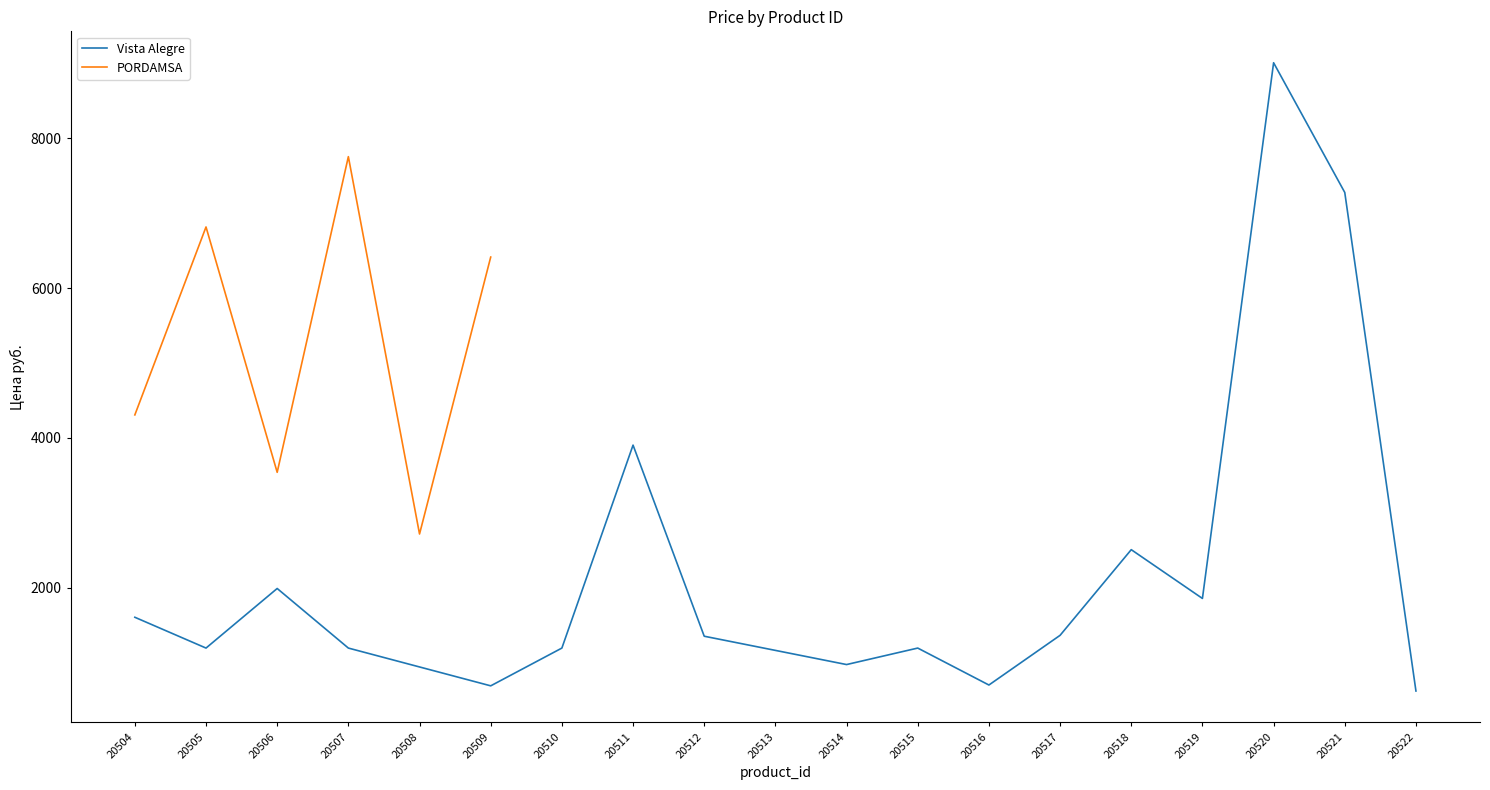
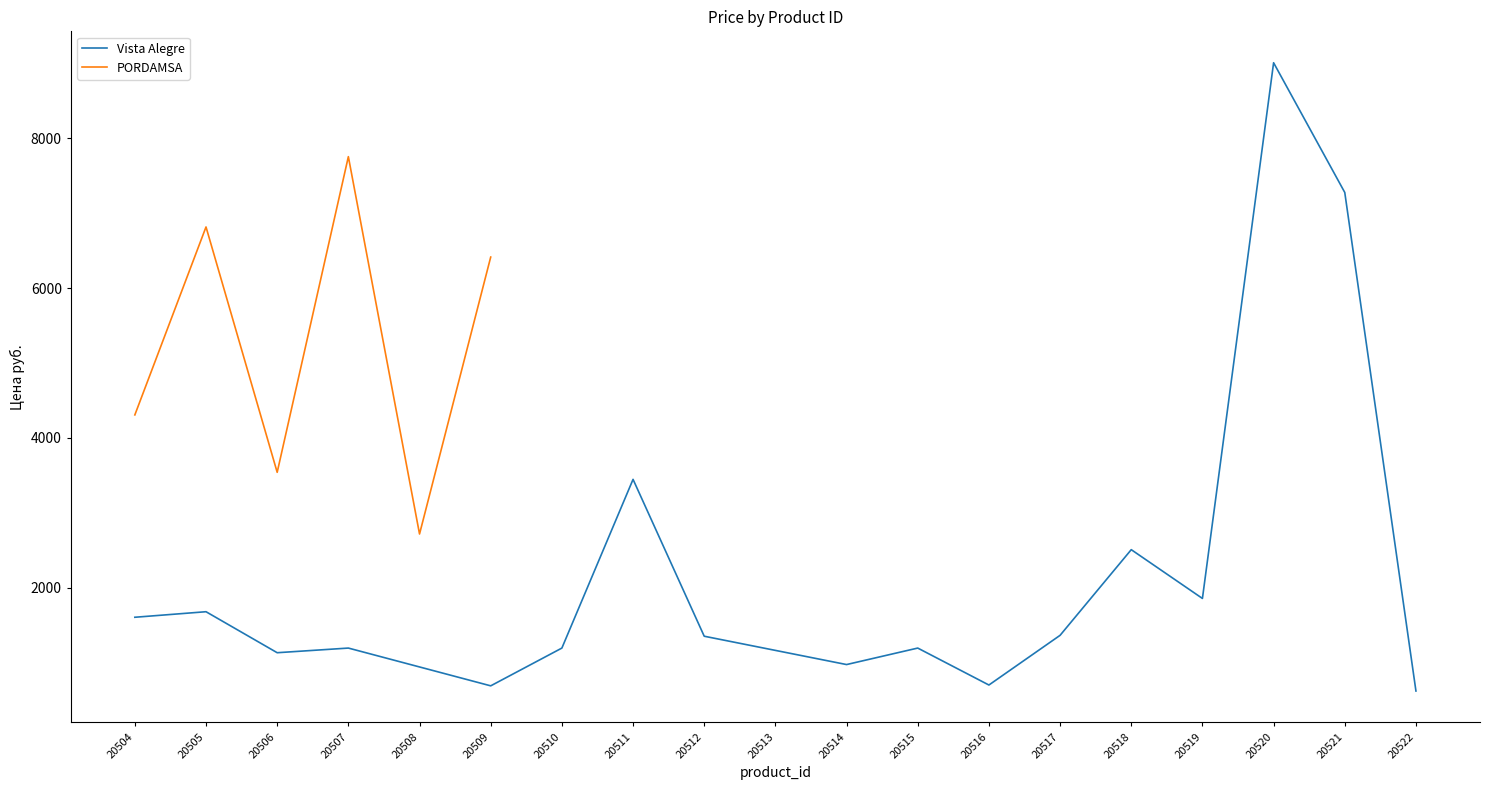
Vista Alegre, 20505: 1200 -> 1700
Vista Alegre, 20506: 2000 -> 1100
Vista Alegre, 20511: 3900 -> 3400
